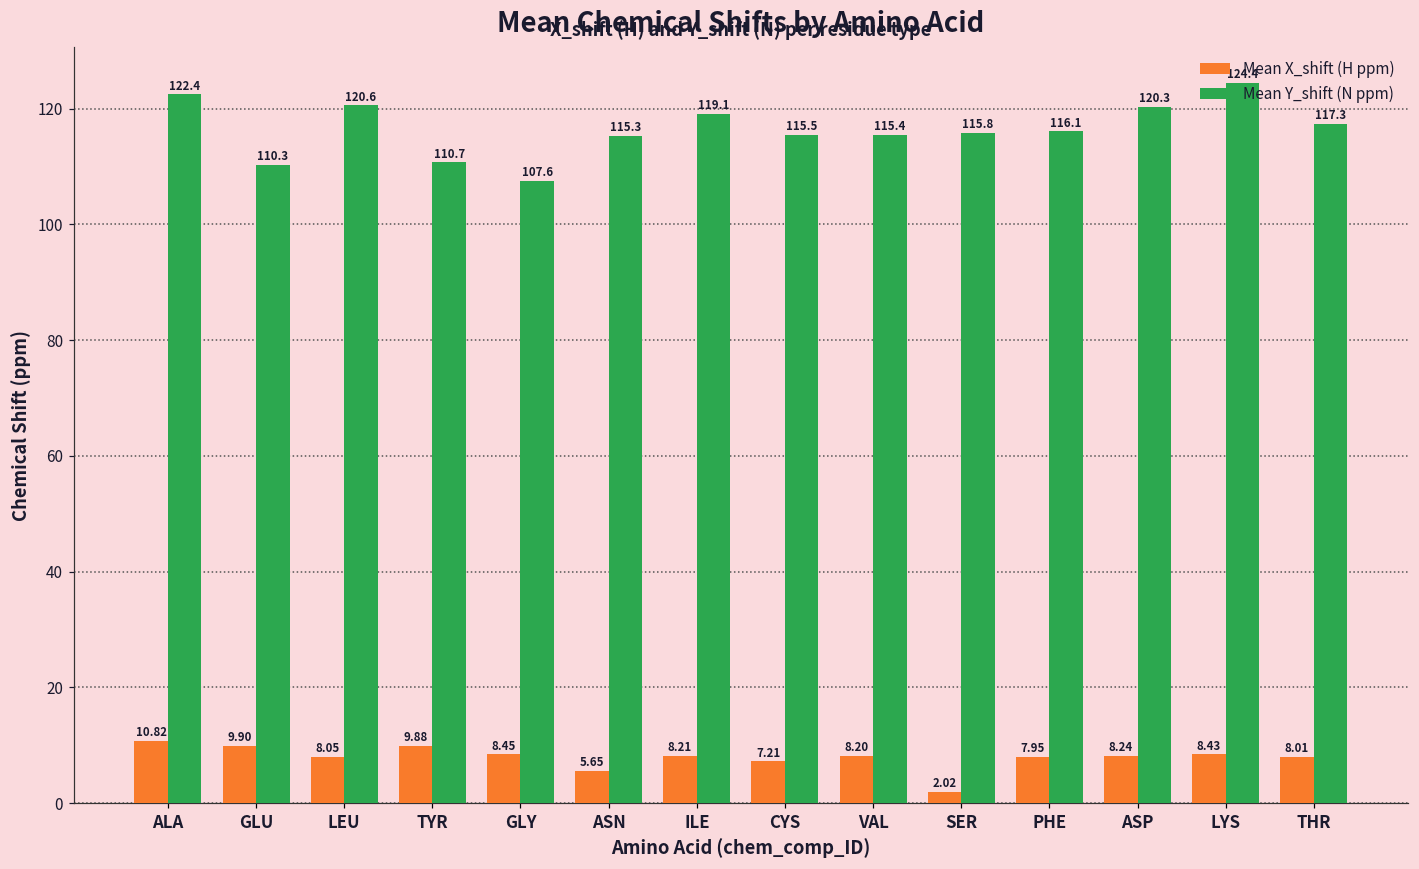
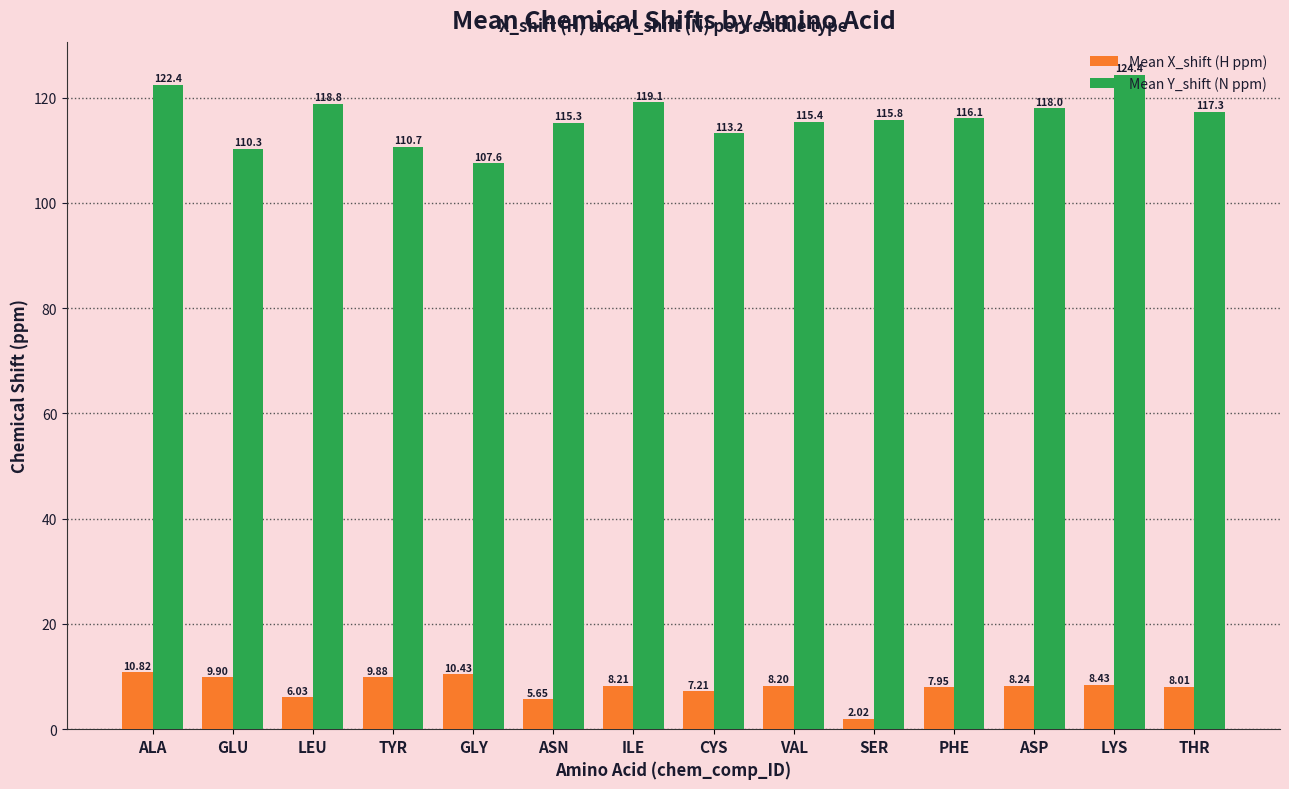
Mean X_shift (H ppm), LEU: 8.05 -> 6.03
Mean Y_shift (N ppm), LEU: 120.6 -> 118.8
Mean X_shift (H ppm), GLY: 8.45 -> 10.43
Mean Y_shift (N ppm), CYS: 115.5 -> 113.2
Mean Y_shift (N ppm), ASP: 120.3 -> 118.0
